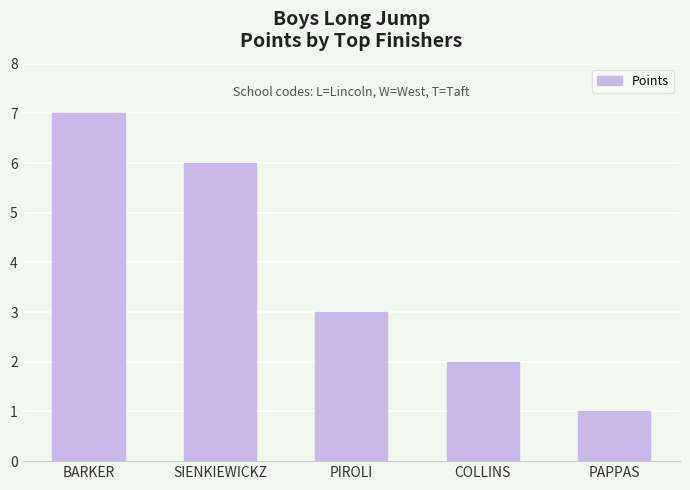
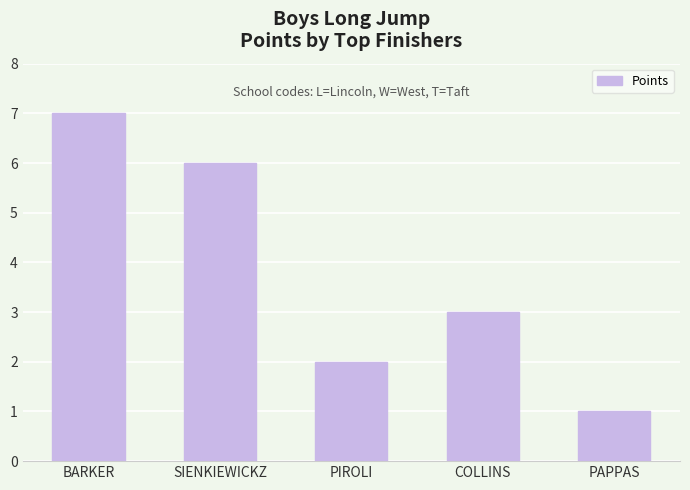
PIROLI: 3 -> 2
COLLINS: 2 -> 3
